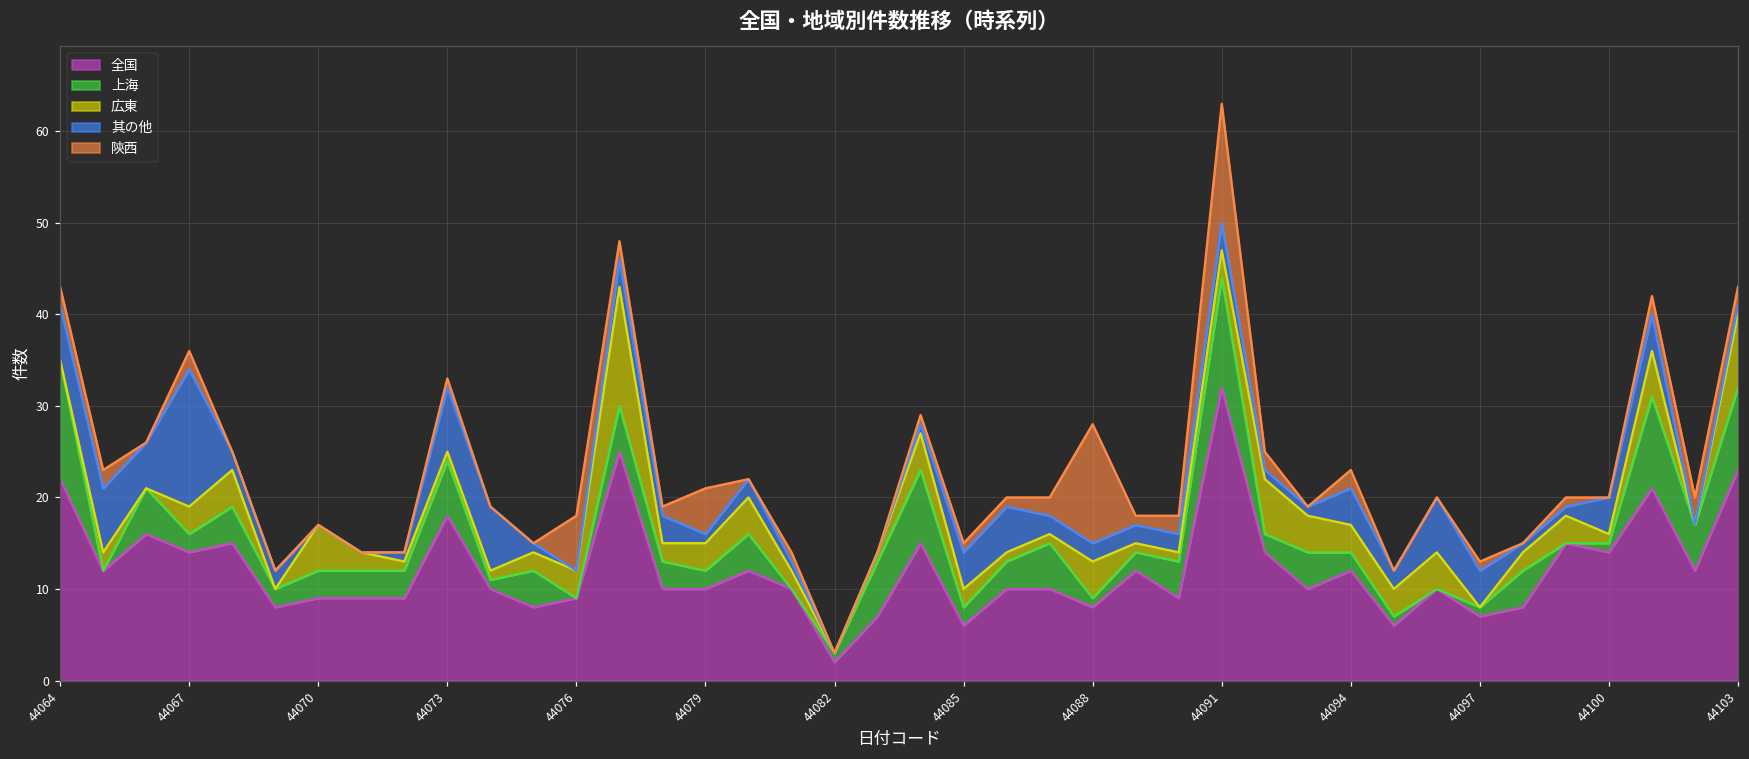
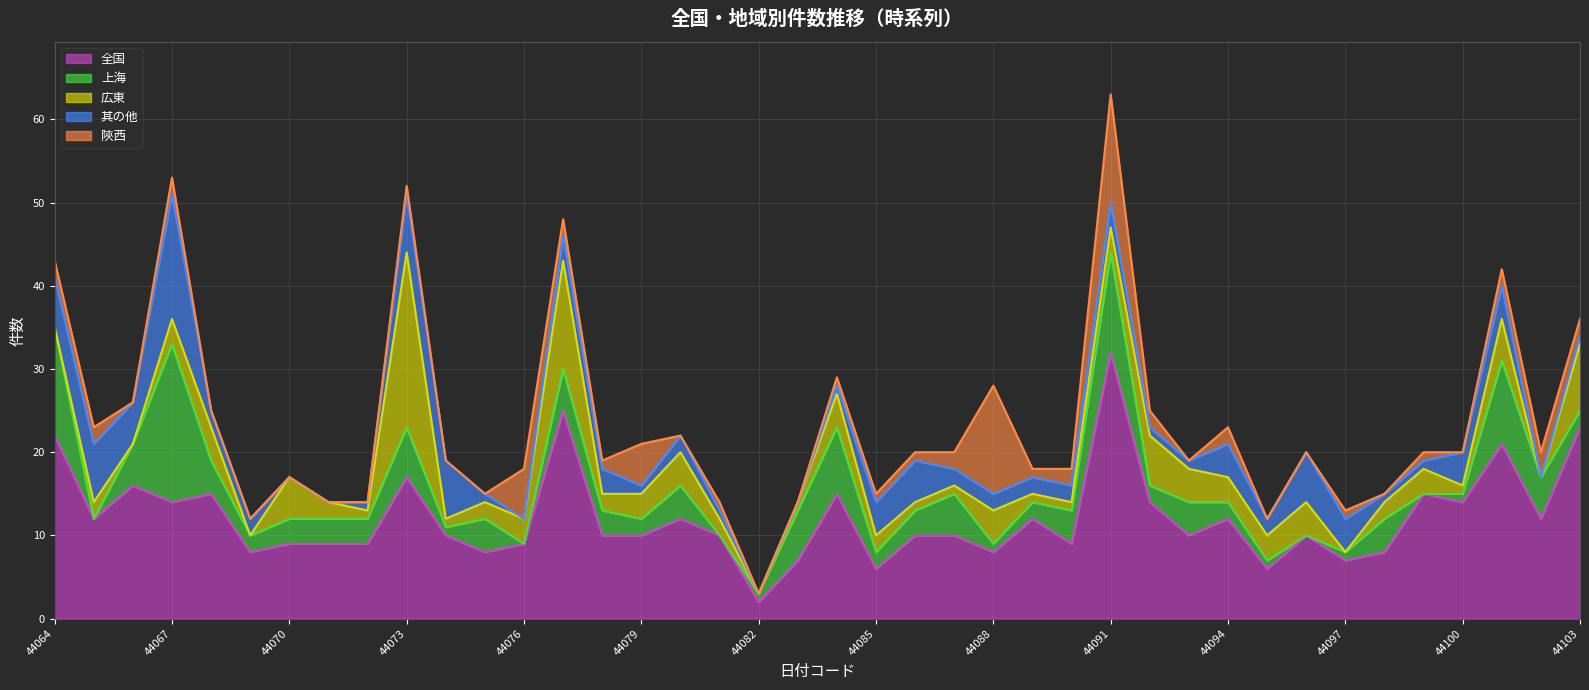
上海, 44067: 2 -> 19
全国, 44073: 18 -> 17
広東, 44073: 1 -> 21
上海, 44103: 9 -> 2
